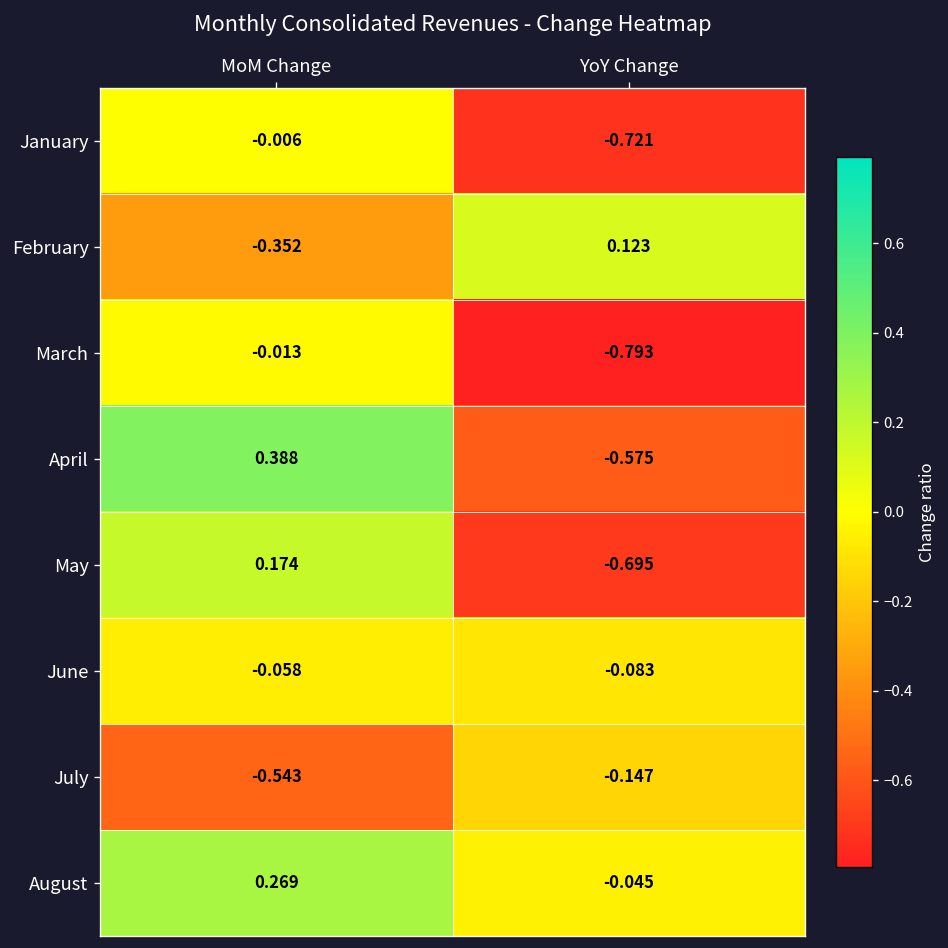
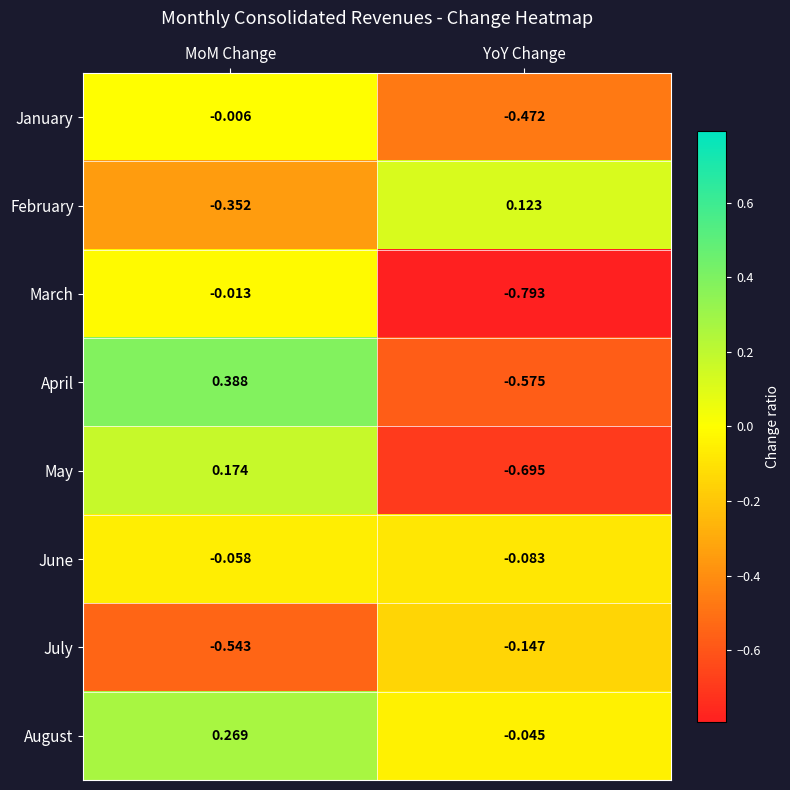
January, YoY Change: -0.721 -> -0.472
